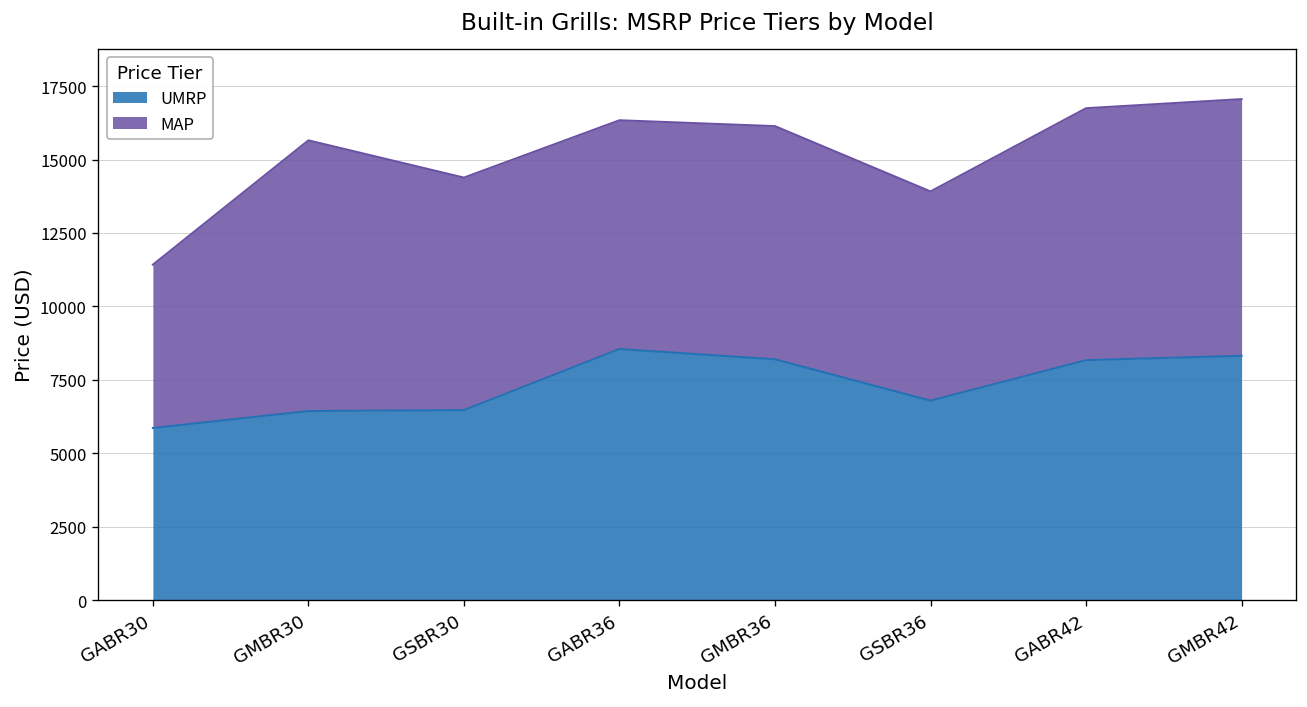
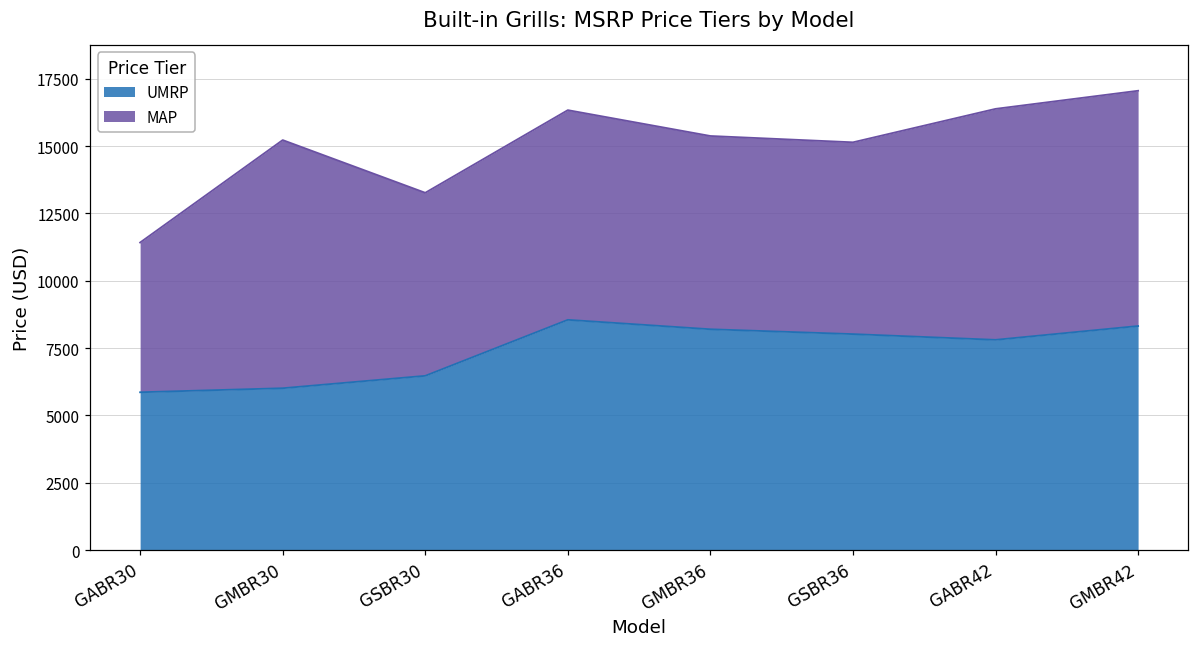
UMRP, GMBR30: 6400 -> 6000
MAP, GSBR30: 7900 -> 6800
MAP, GMBR36: 7900 -> 7200
UMRP, GSBR36: 6800 -> 8000
UMRP, GABR42: 8200 -> 7800
